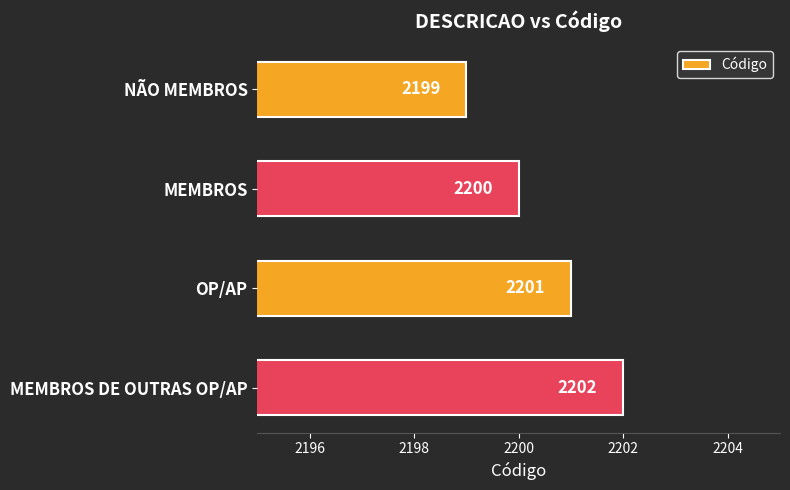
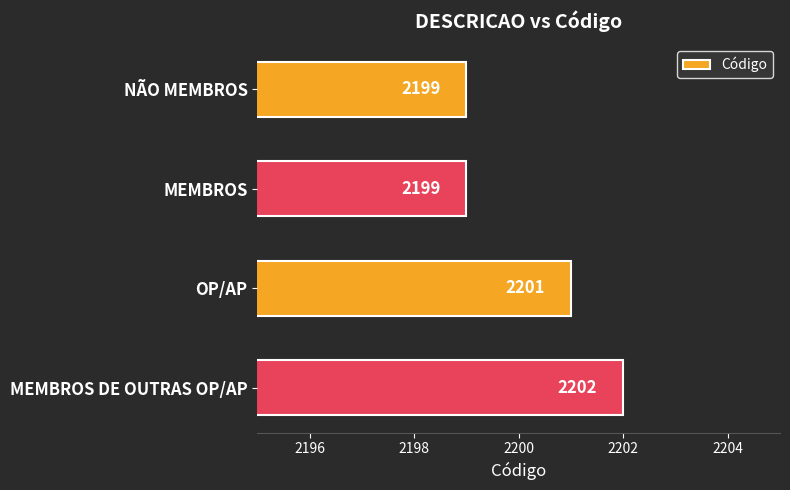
MEMBROS: 2200 -> 2199
